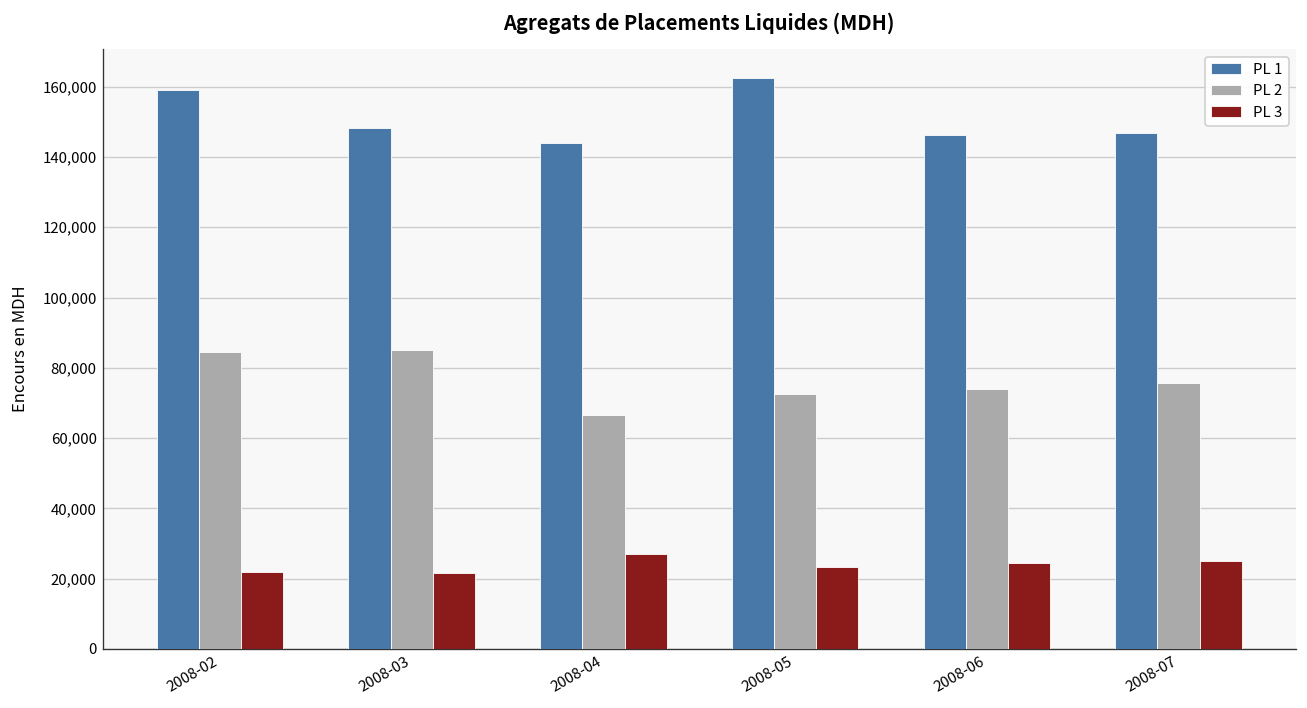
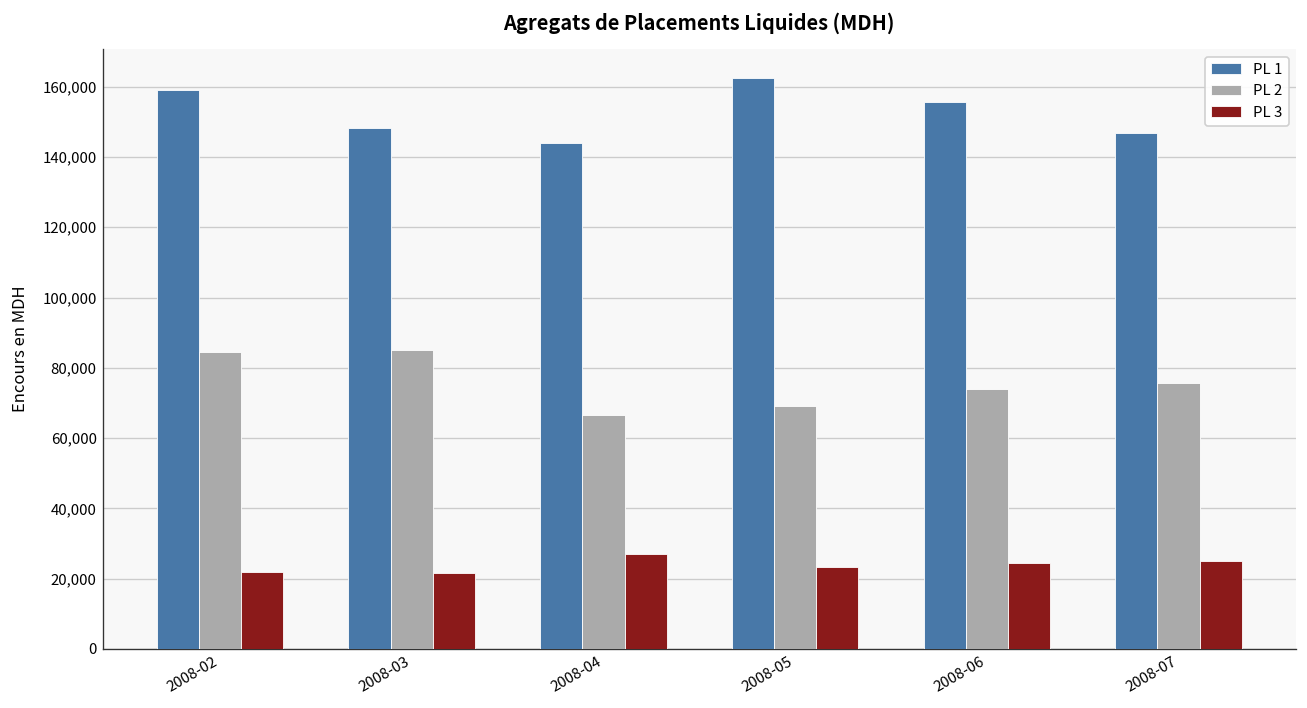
PL 2, 2008-05: 72,000 -> 69,000
PL 1, 2008-06: 146,000 -> 156,000
